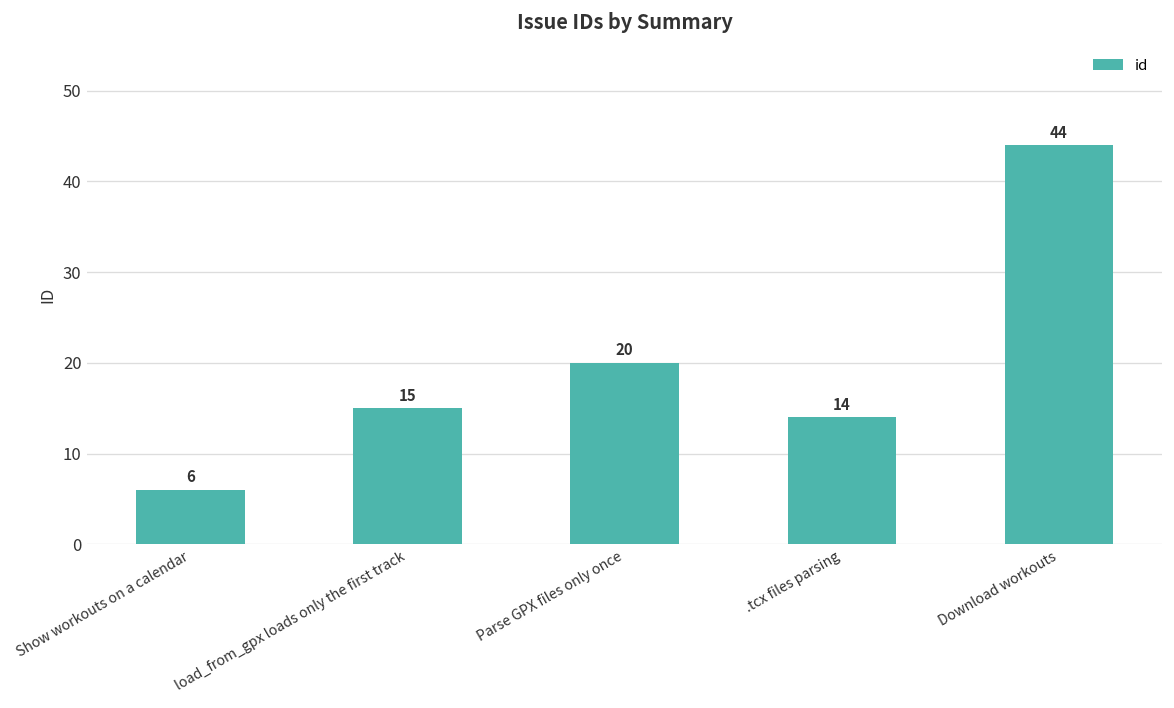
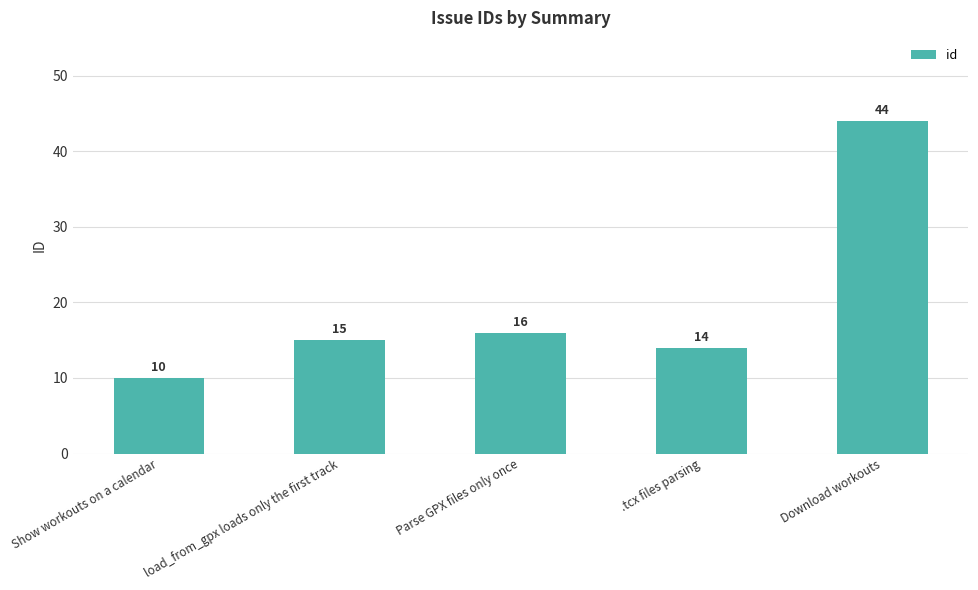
Show workouts on a calendar: 6 -> 10
Parse GPX files only once: 20 -> 16
